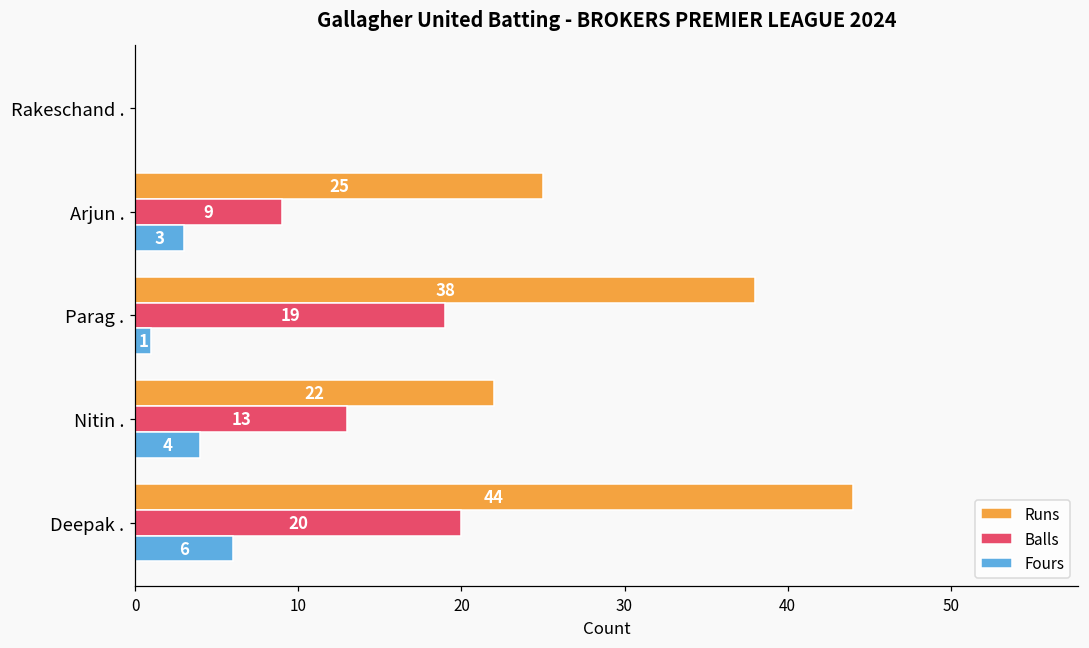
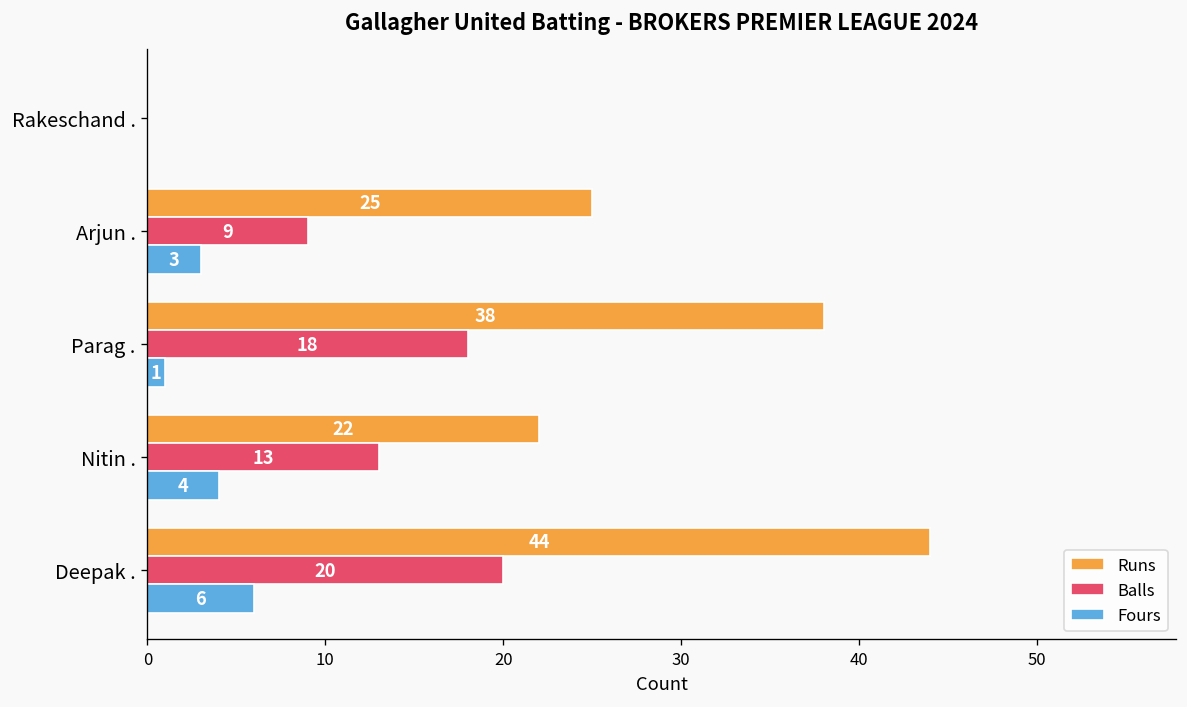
Balls, Parag .: 19 -> 18
